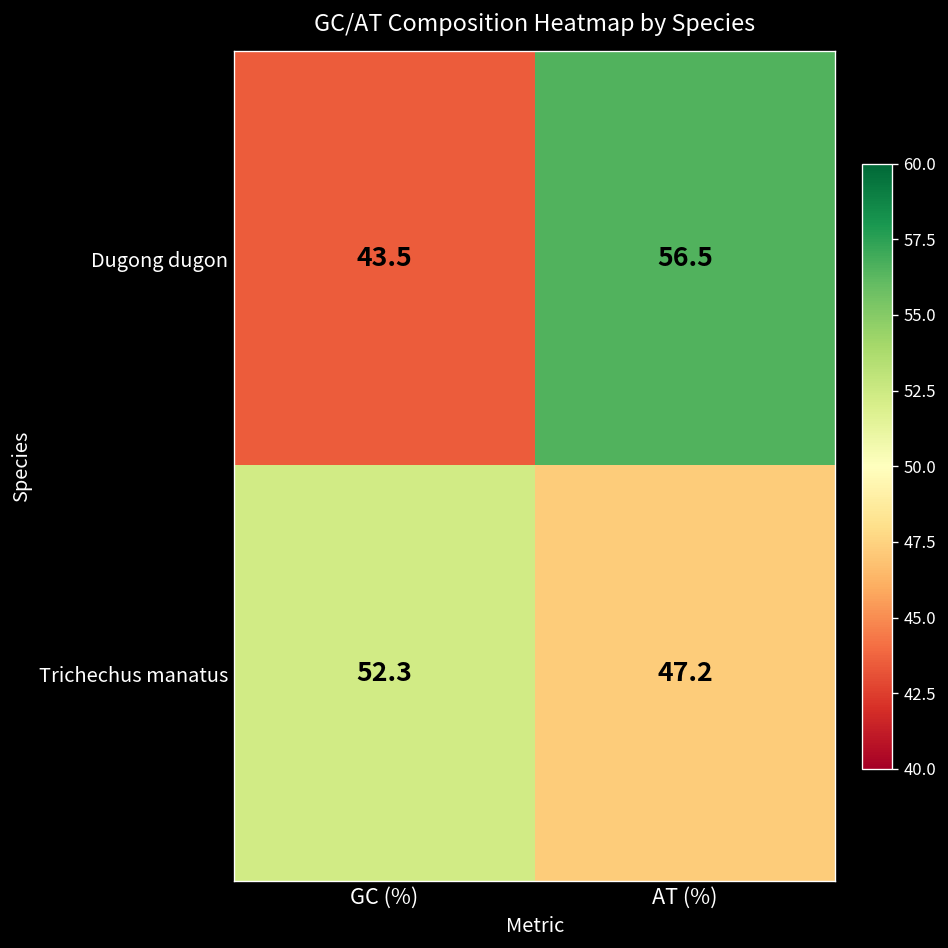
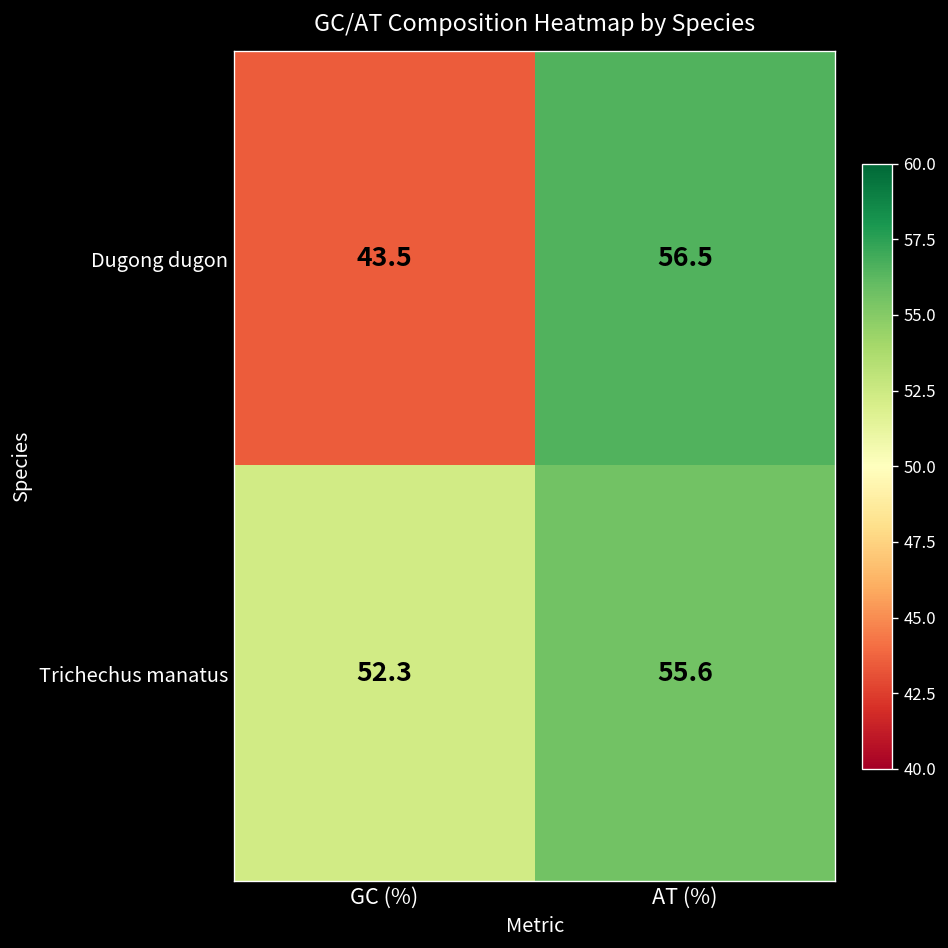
Trichechus manatus, AT (%): 47.2 -> 55.6
